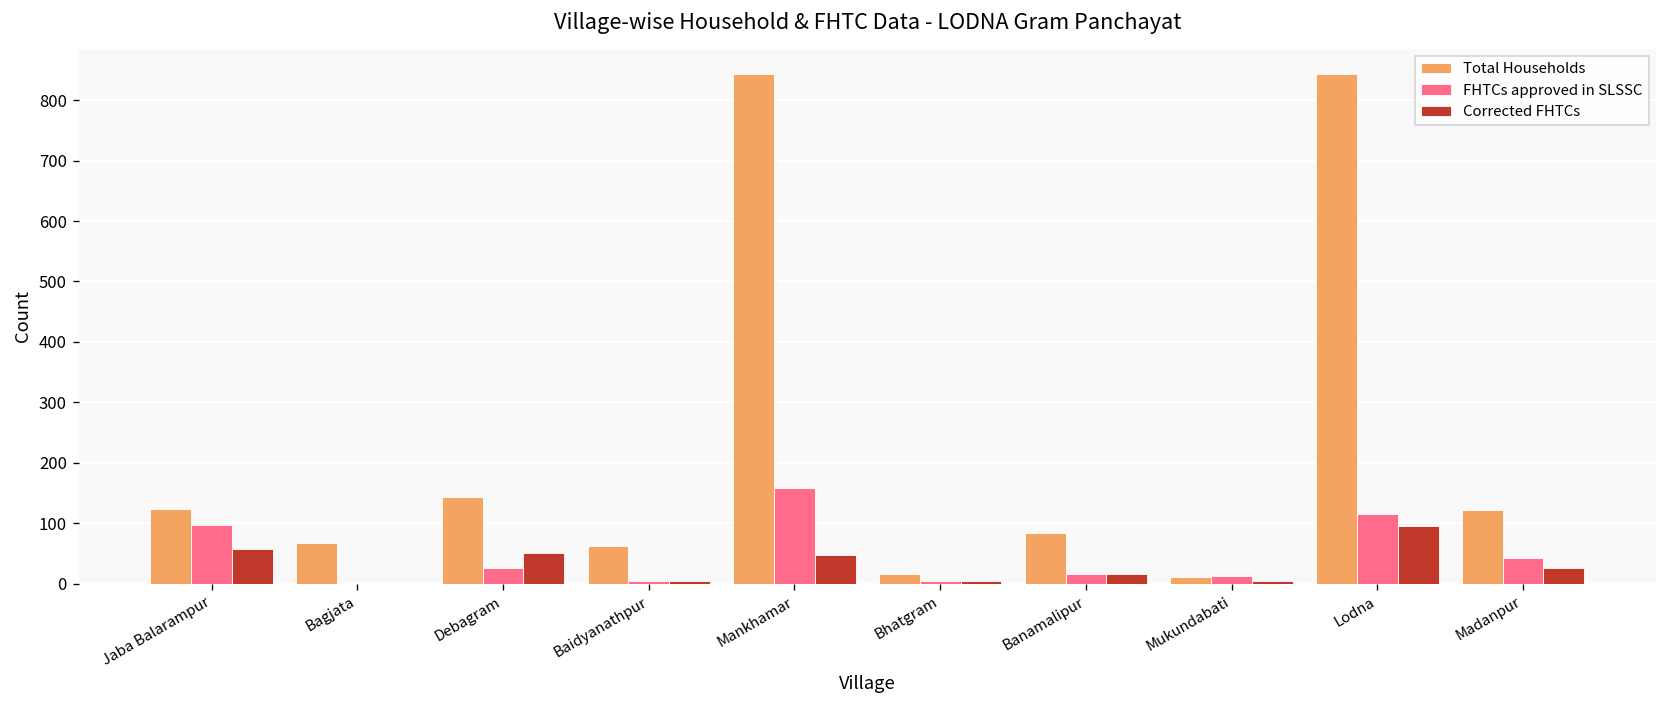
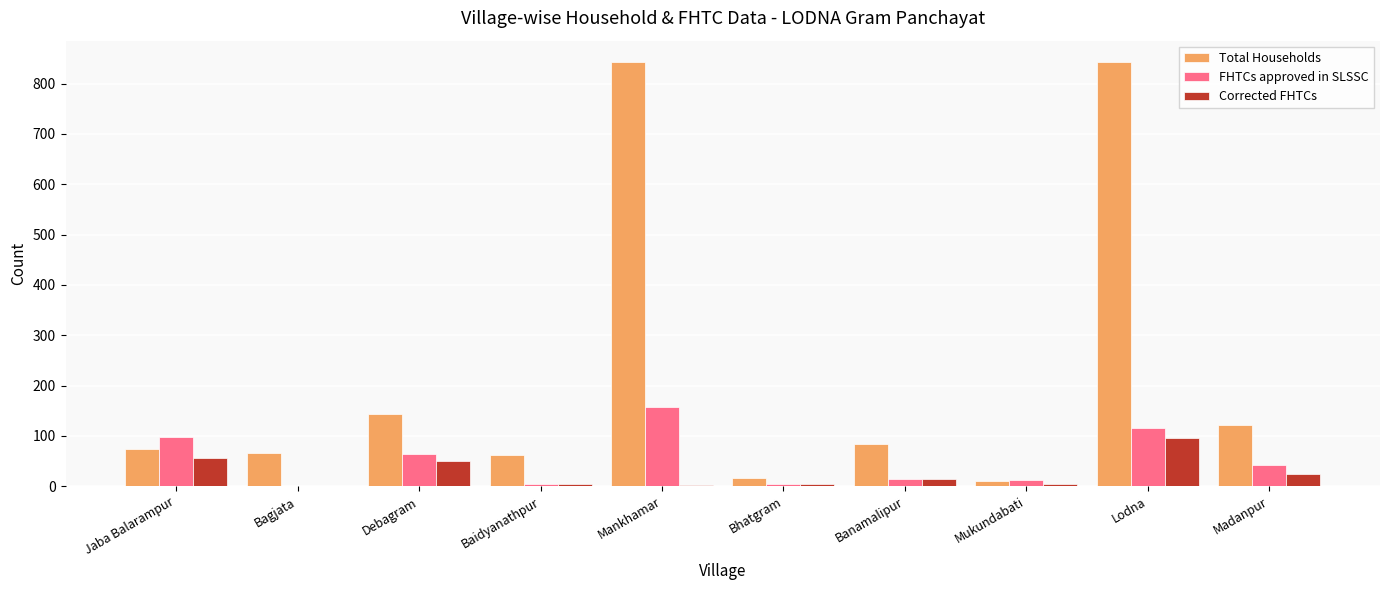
Total Households, Jaba Balarampur: 120 -> 80
FHTCs approved in SLSSC, Debagram: 30 -> 70
Corrected FHTCs, Mankhamar: 50 -> 0
